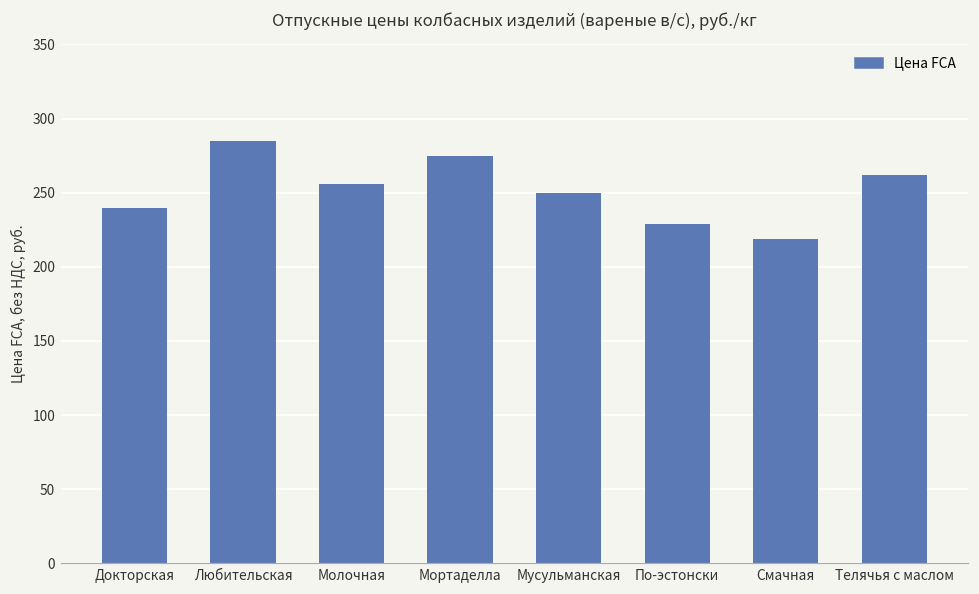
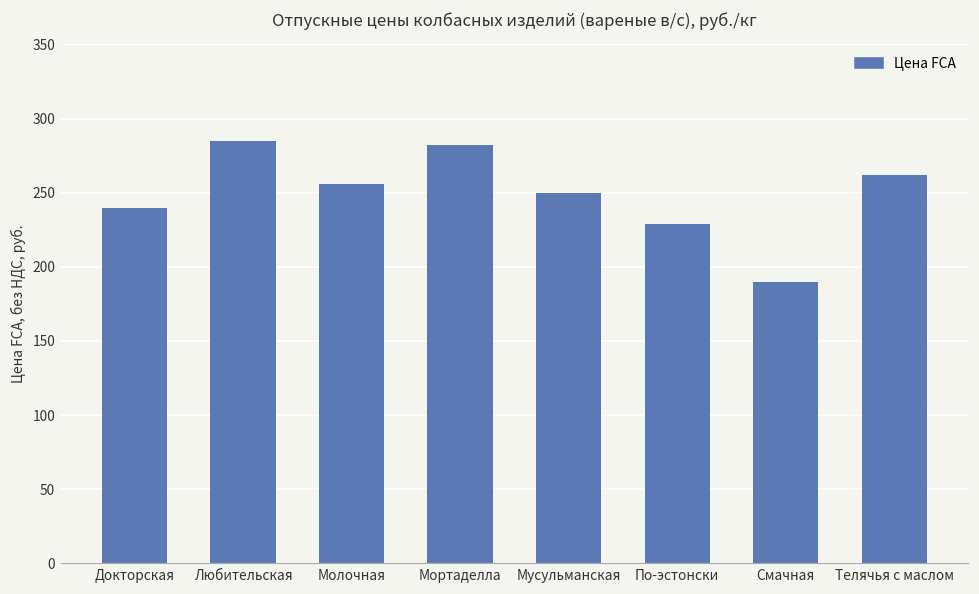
Мортаделла: 275 -> 282
Смачная: 219 -> 190
